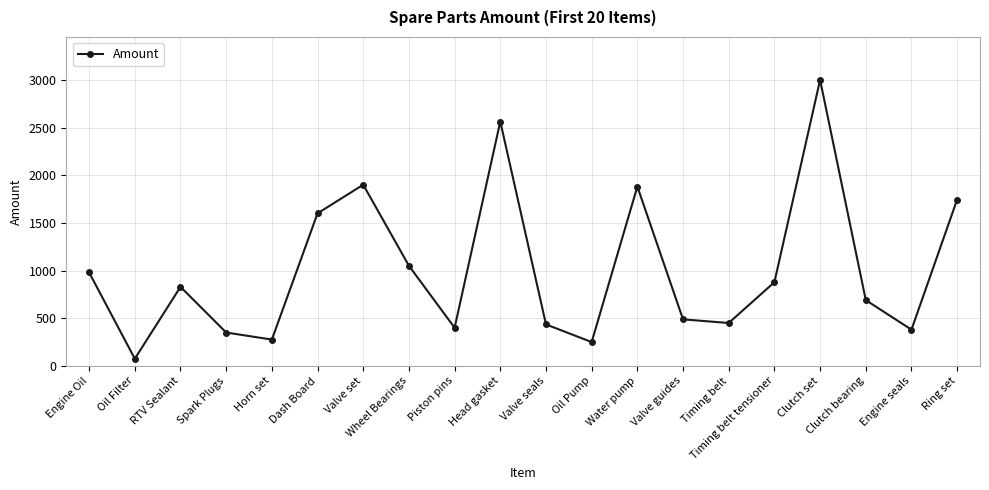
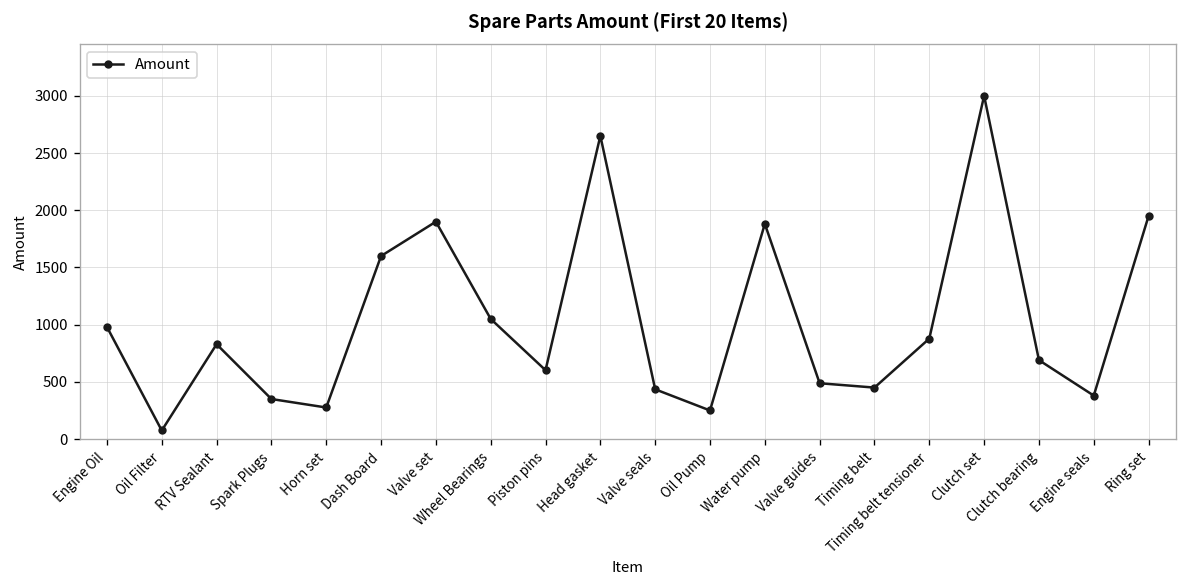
Piston pins: 400 -> 600
Head gasket: 2600 -> 2700
Ring set: 1700 -> 2000
